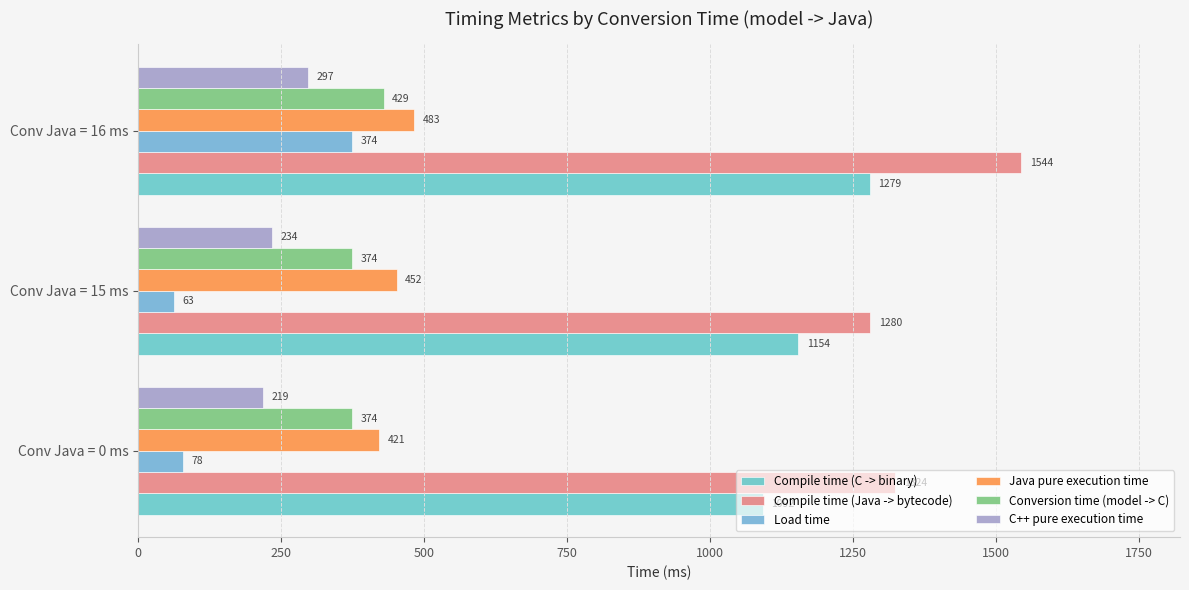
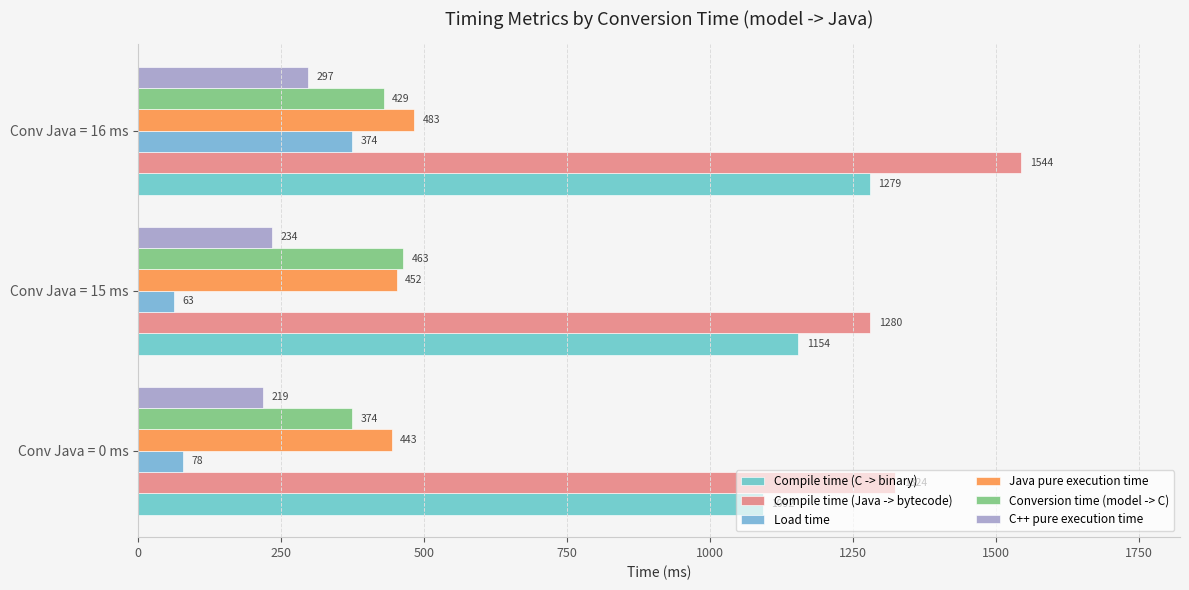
Conversion time (model -> C), Conv Java = 15 ms: 374 -> 463
Java pure execution time, Conv Java = 0 ms: 421 -> 443
